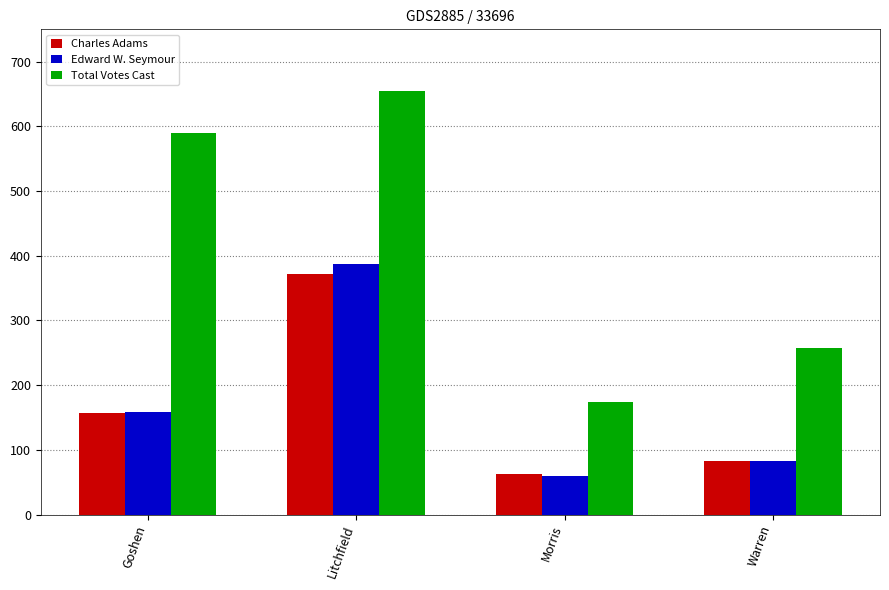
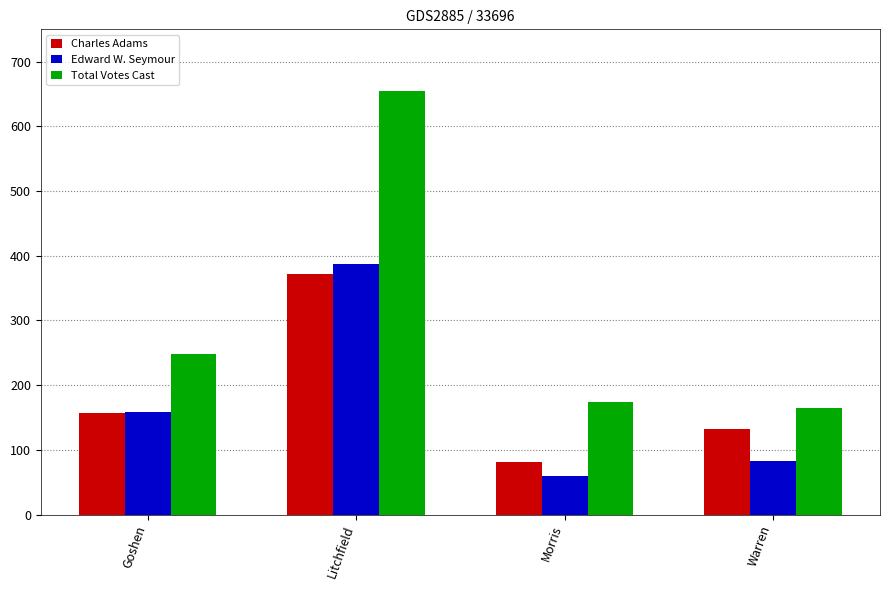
Total Votes Cast, Goshen: 590 -> 250
Charles Adams, Morris: 60 -> 80
Charles Adams, Warren: 80 -> 130
Total Votes Cast, Warren: 260 -> 160
